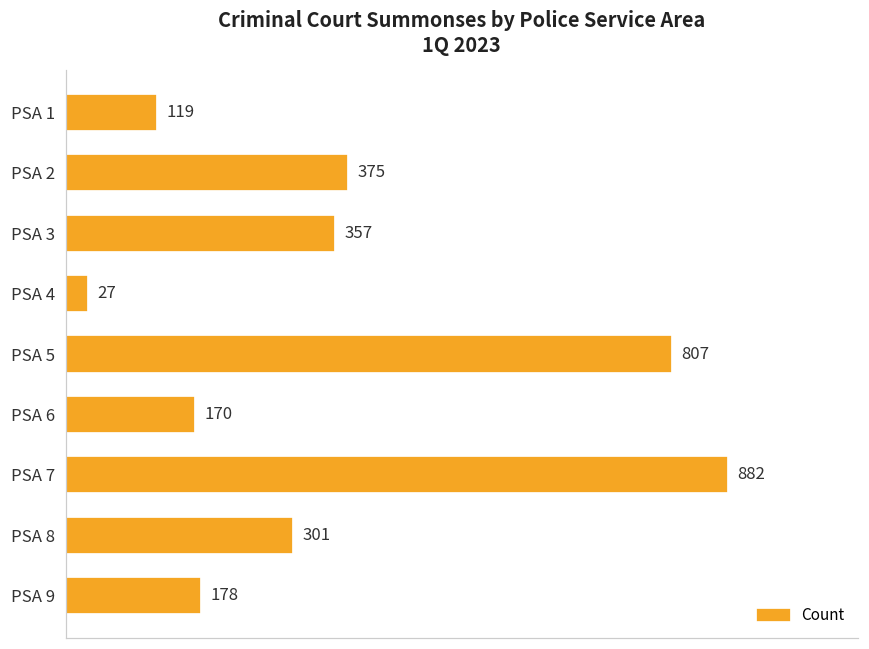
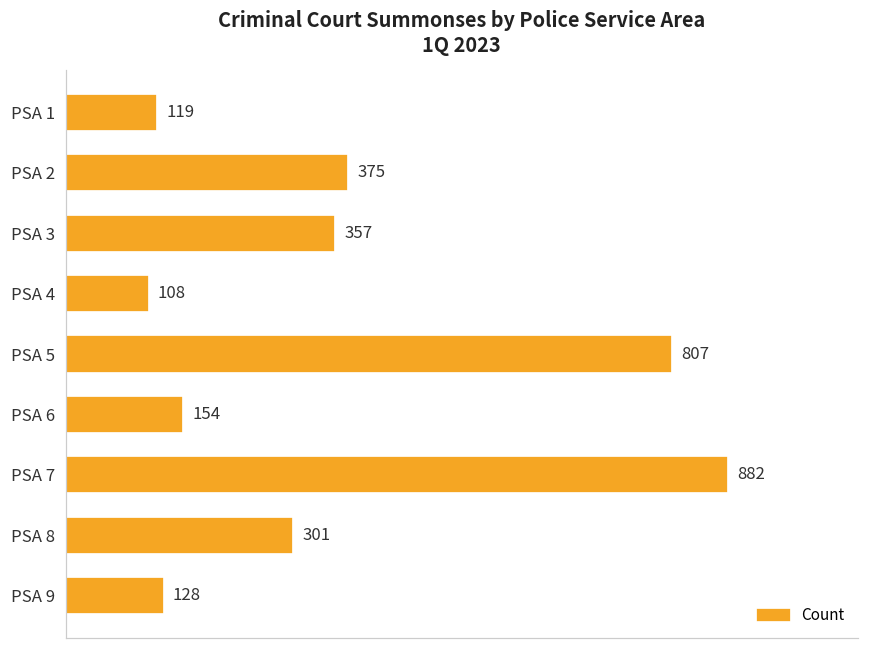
PSA 4: 27 -> 108
PSA 6: 170 -> 154
PSA 9: 178 -> 128
